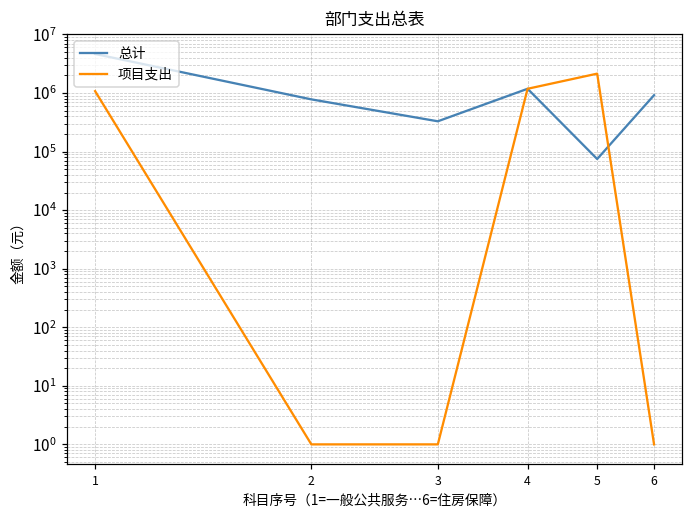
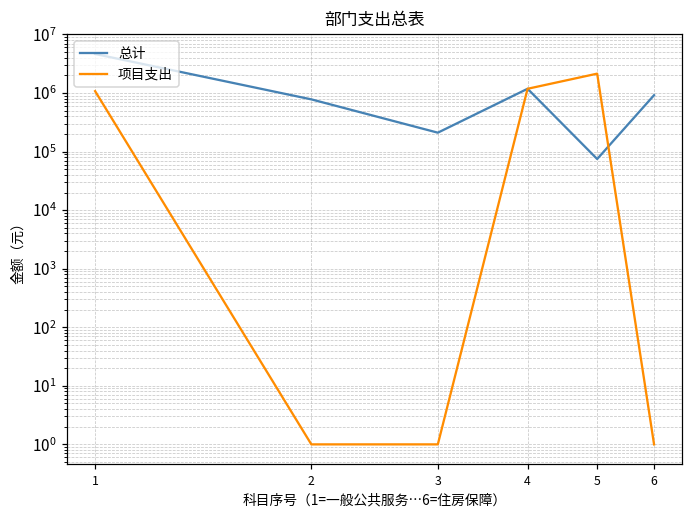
总计, 3: 300000 -> 210000
